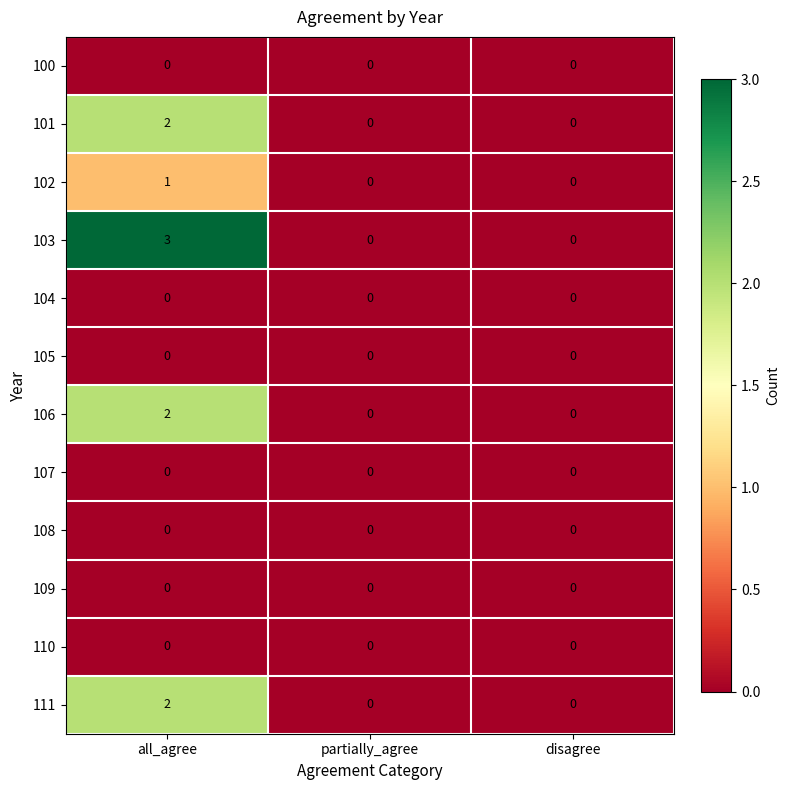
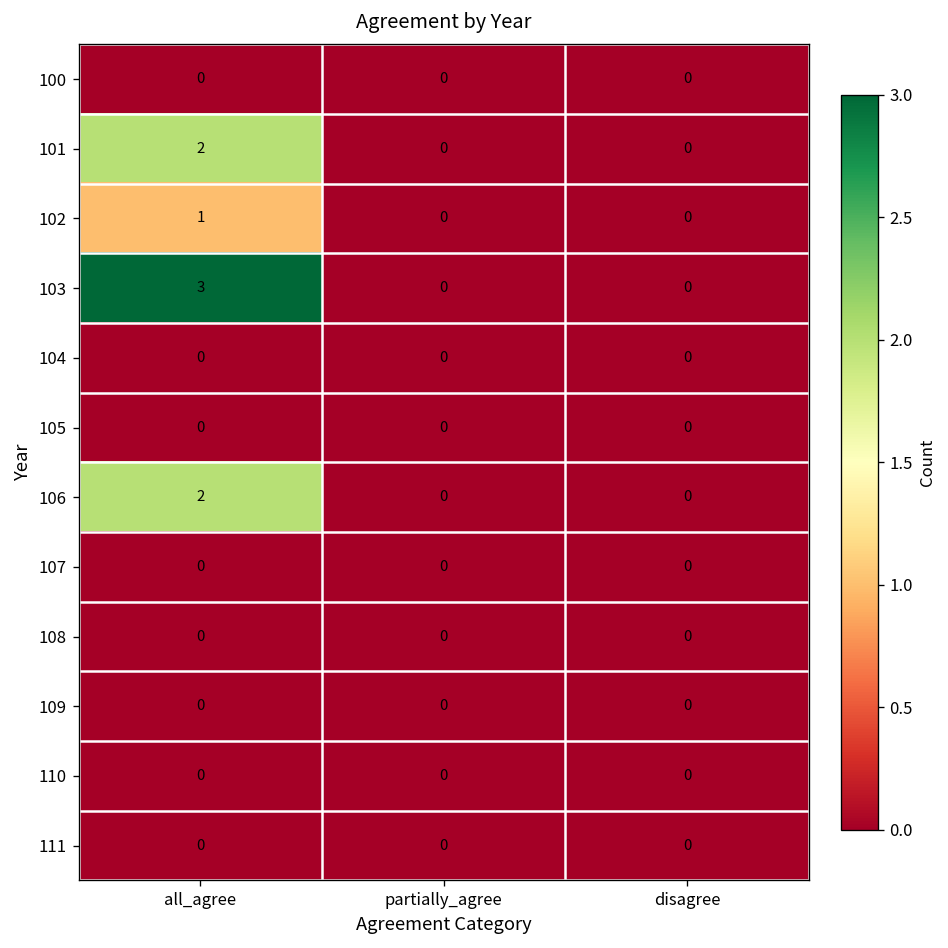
111, all_agree: 2 -> 0
